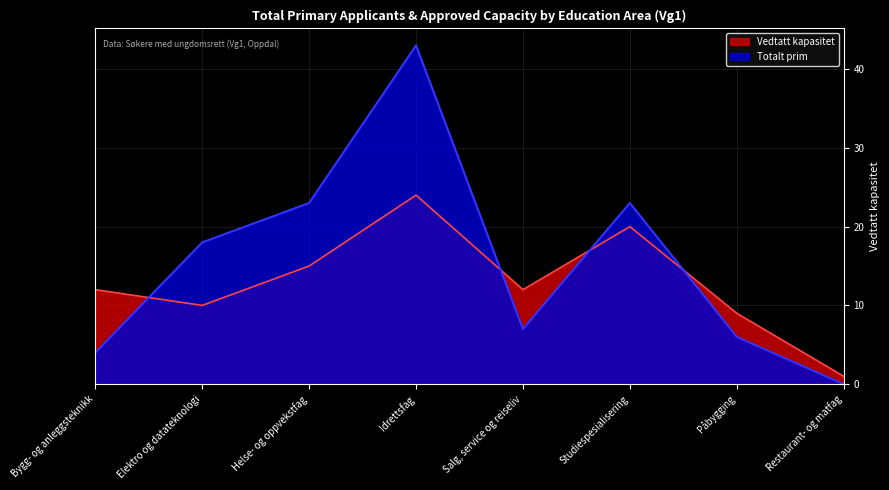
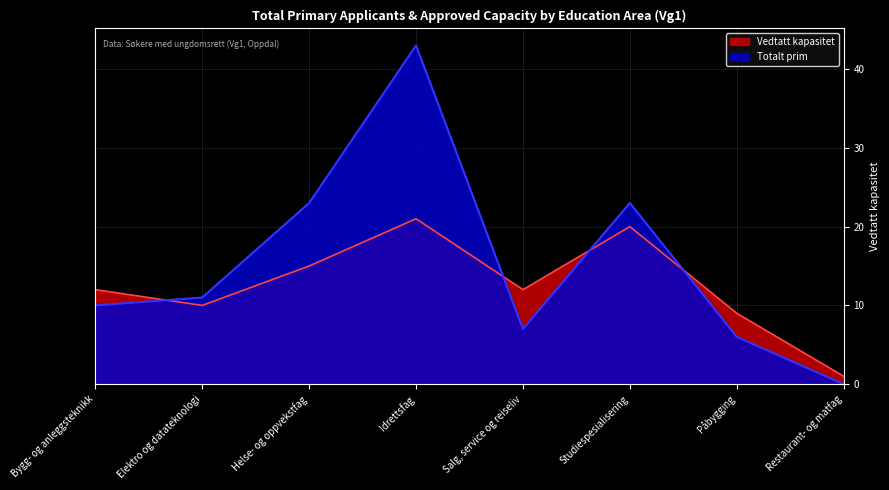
Totalt prim, Bygg- og anleggsteknikk: 4 -> 10
Totalt prim, Elektro og datateknologi: 18 -> 11
Vedtatt kapasitet, Idrettsfag: 24 -> 21
